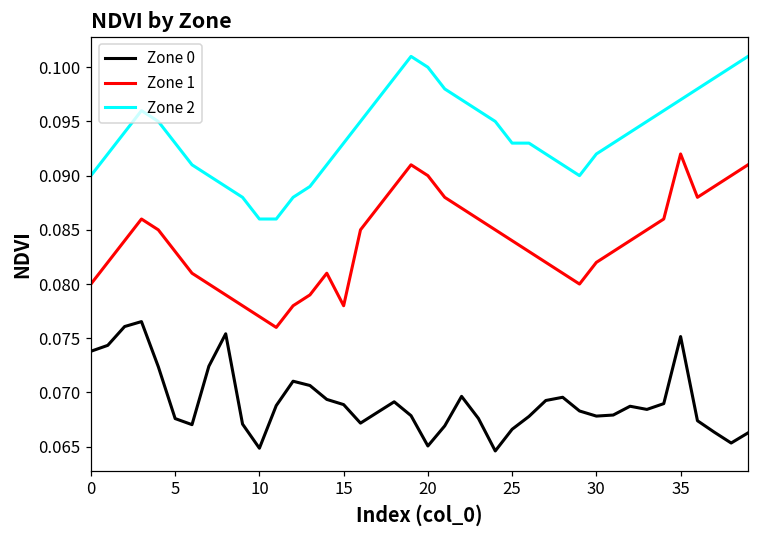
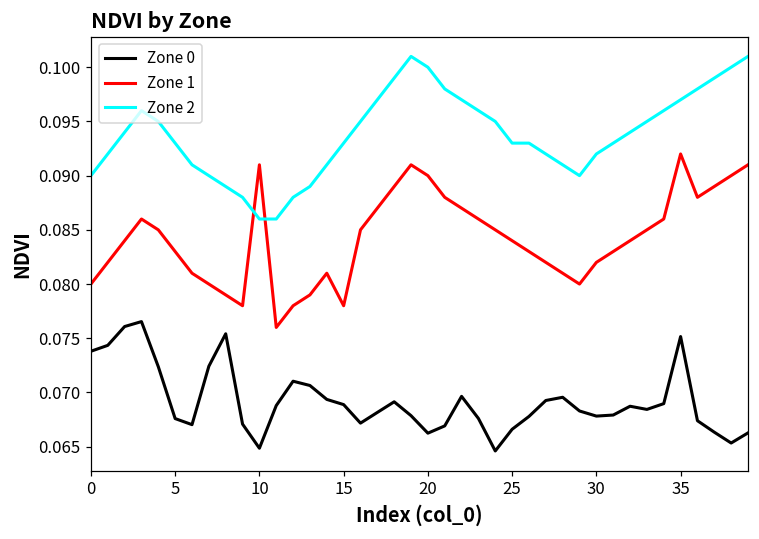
Zone 1, 10: 0.077 -> 0.091
Zone 0, 20: 0.065 -> 0.066
